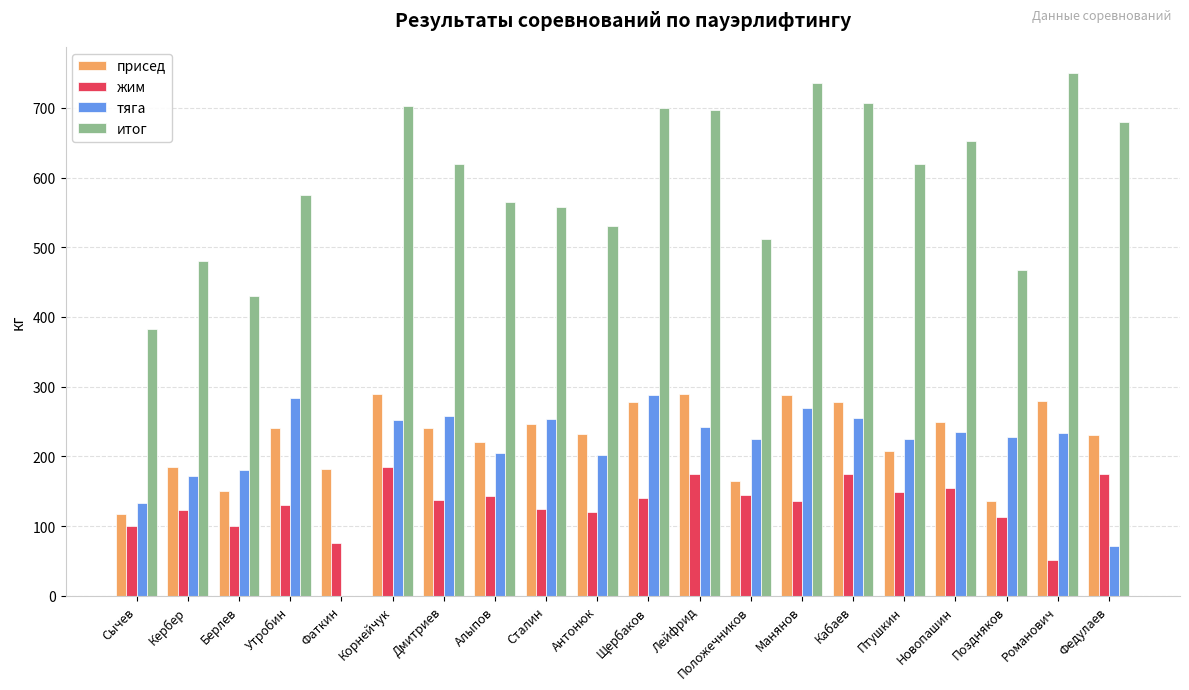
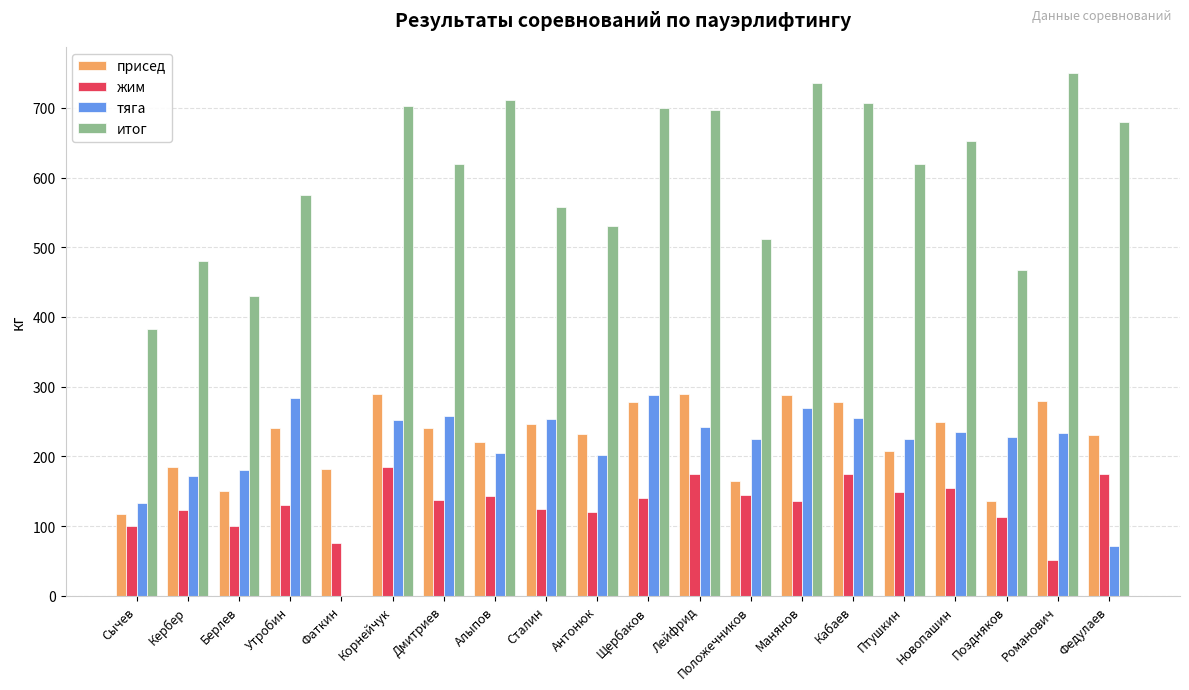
итог, Алыпов: 570 -> 710
